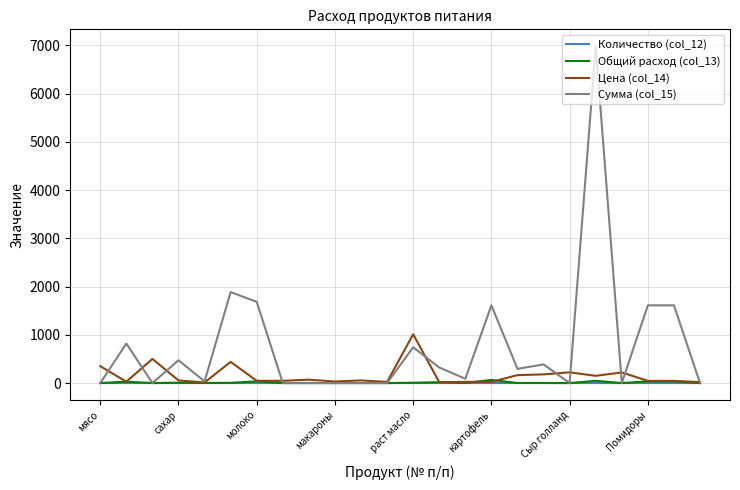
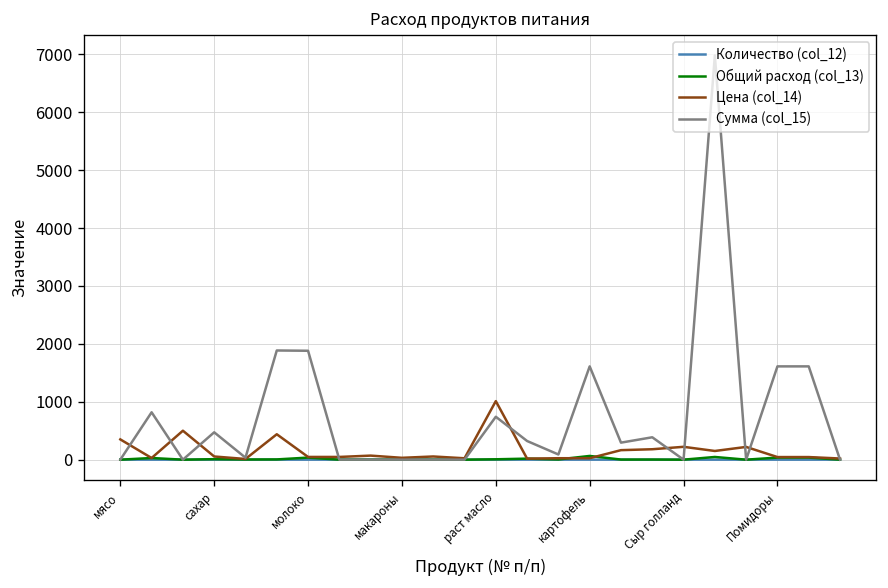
Сумма (col_15), молоко: 1700 -> 1900
